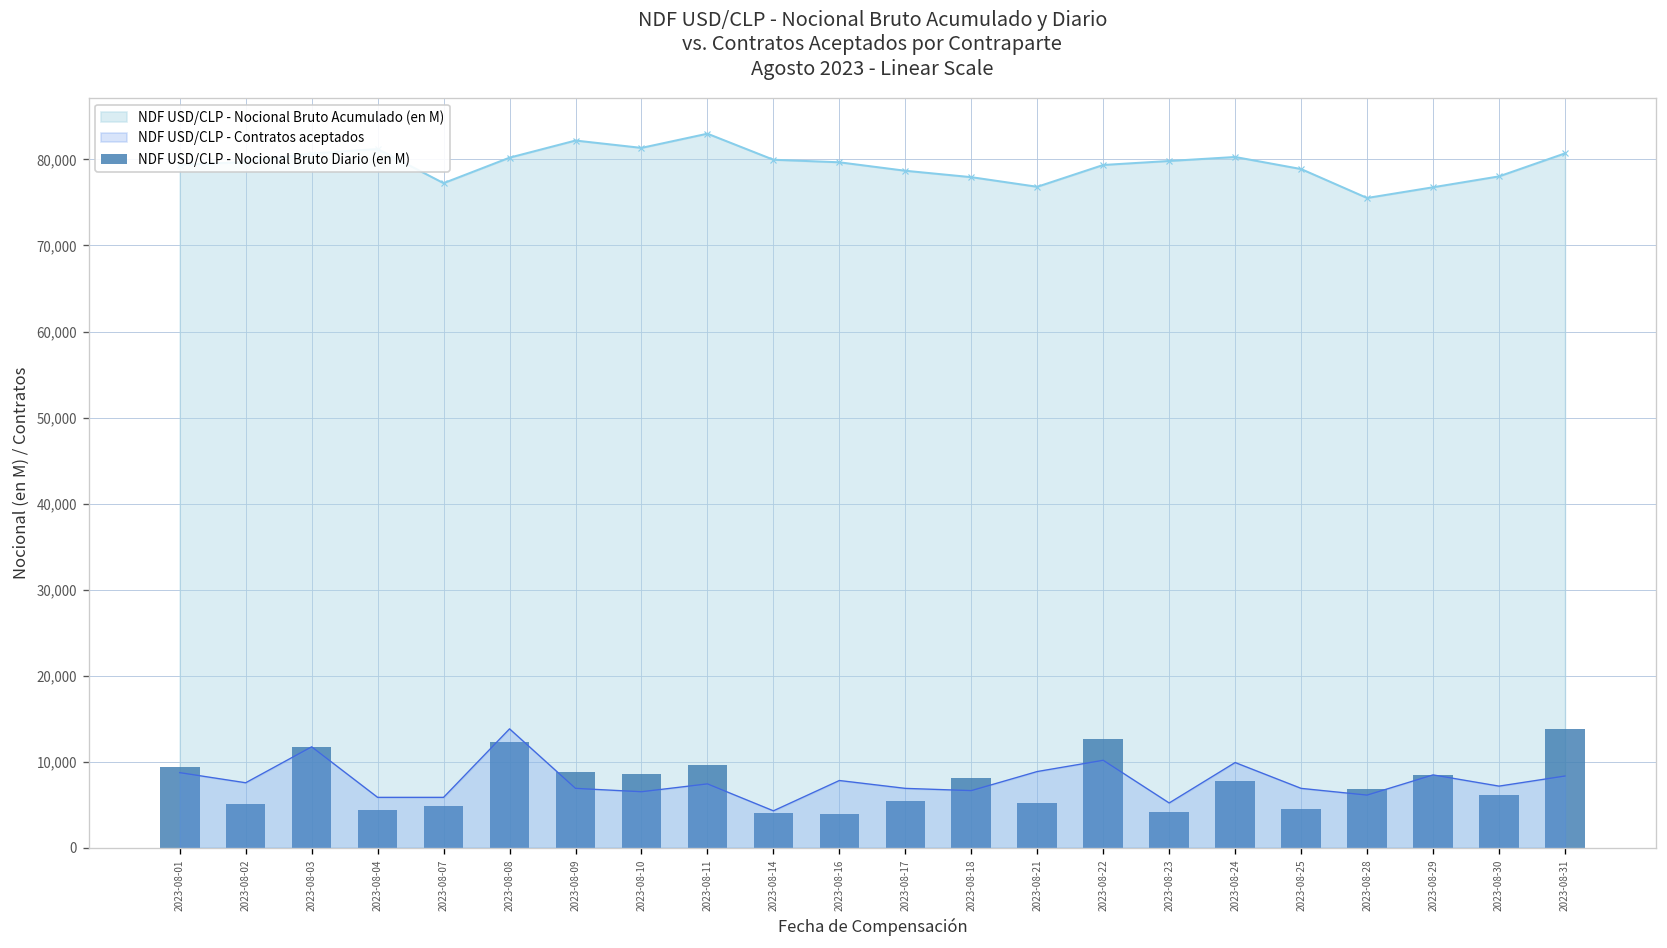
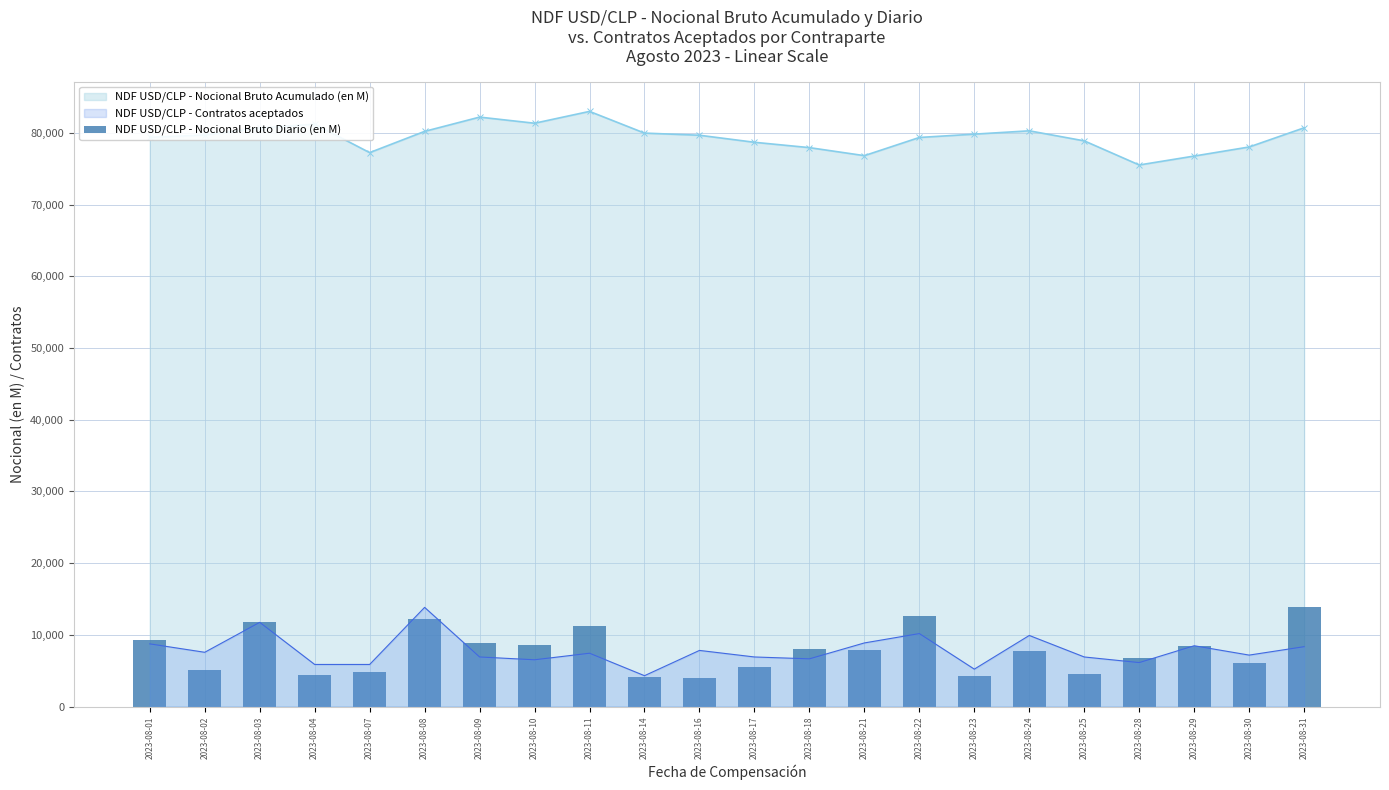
NDF USD/CLP - Nocional Bruto Diario (en M), 2023-08-11: 10,000 -> 11,000
NDF USD/CLP - Nocional Bruto Diario (en M), 2023-08-21: 5,000 -> 8,000
